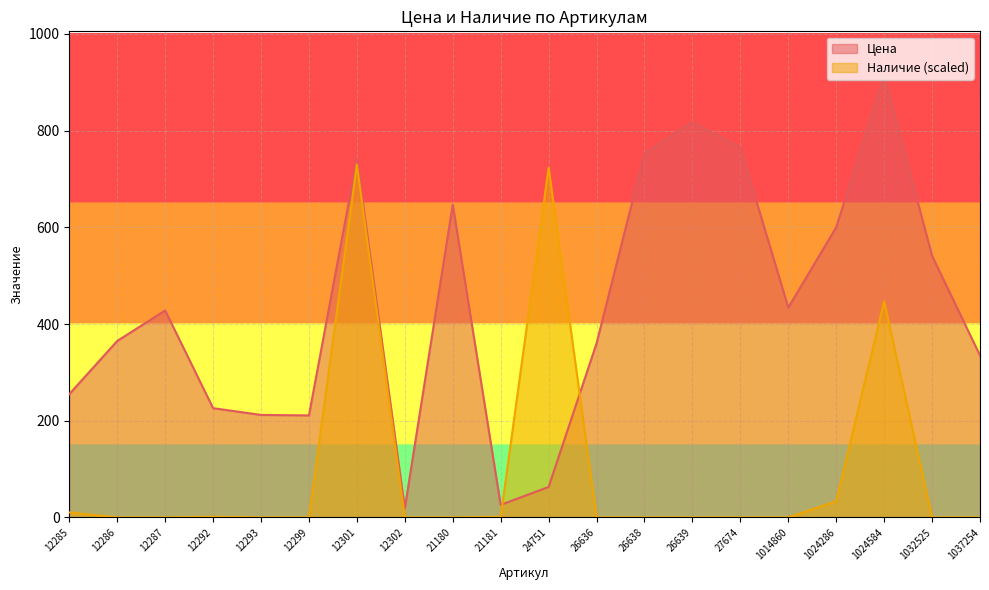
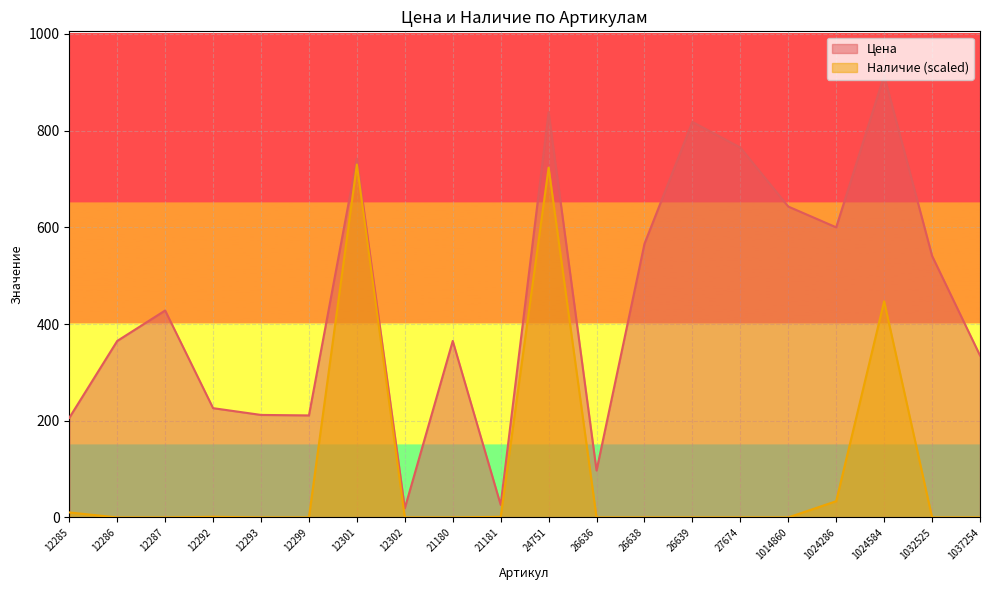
Цена, 12285: 260 -> 210
Цена, 21180: 650 -> 370
Цена, 24751: 60 -> 840
Цена, 26636: 360 -> 100
Цена, 26638: 750 -> 570
Цена, 1014860: 430 -> 640
